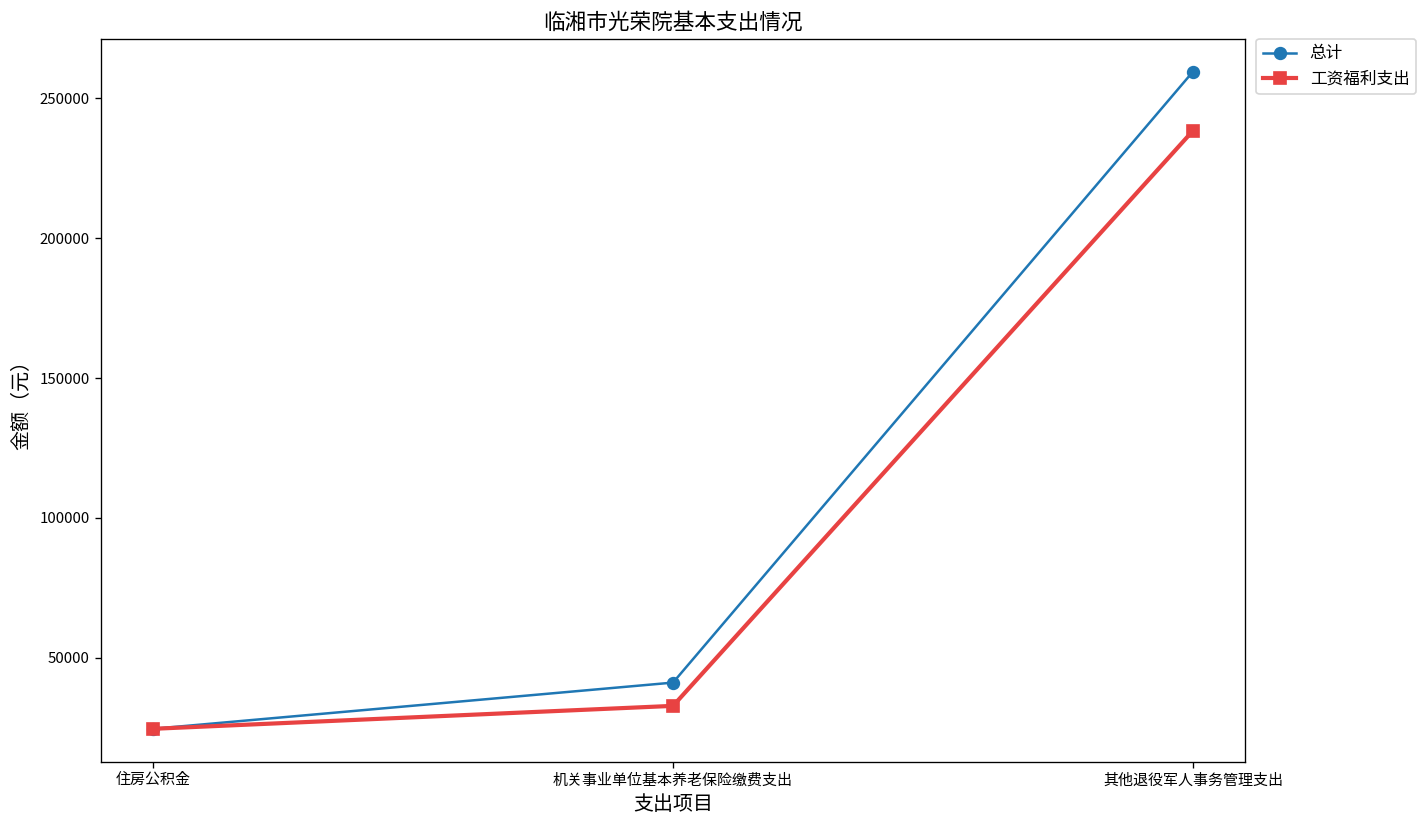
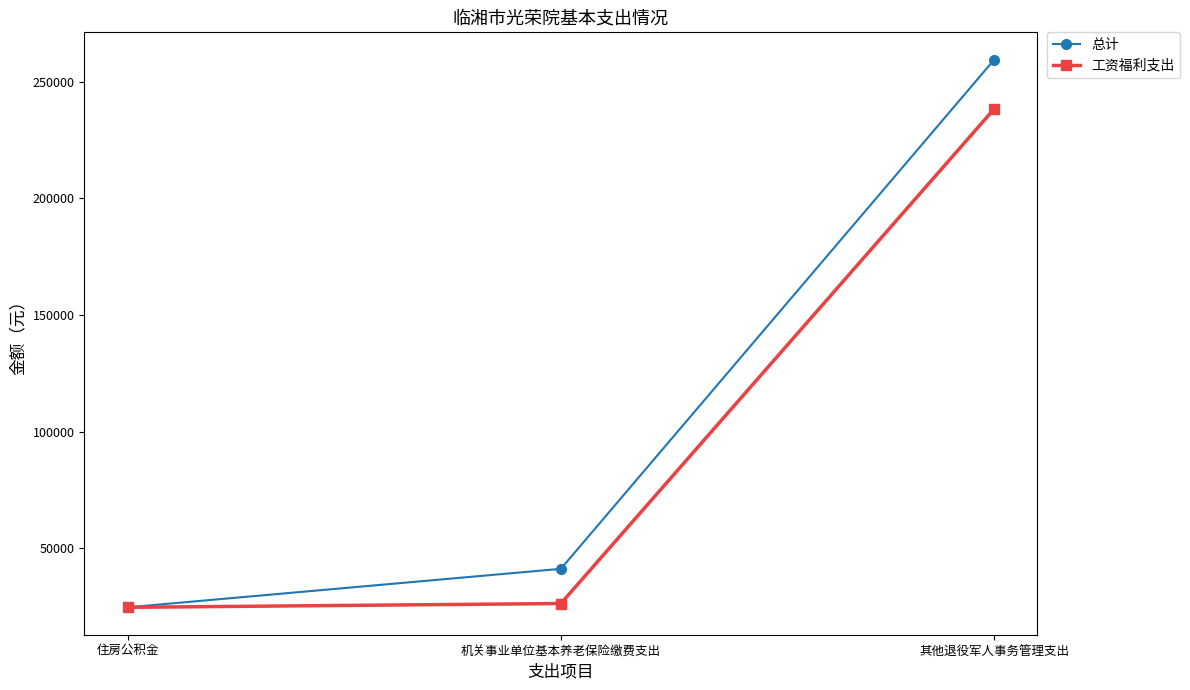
工资福利支出, 机关事业单位基本养老保险缴费支出: 33000 -> 26000
